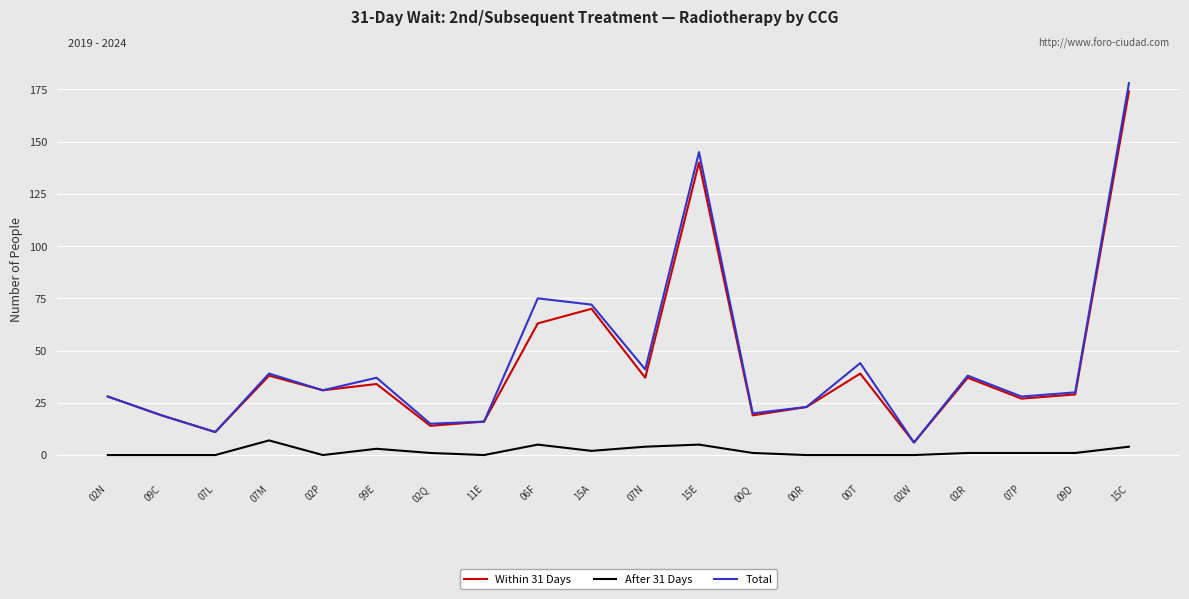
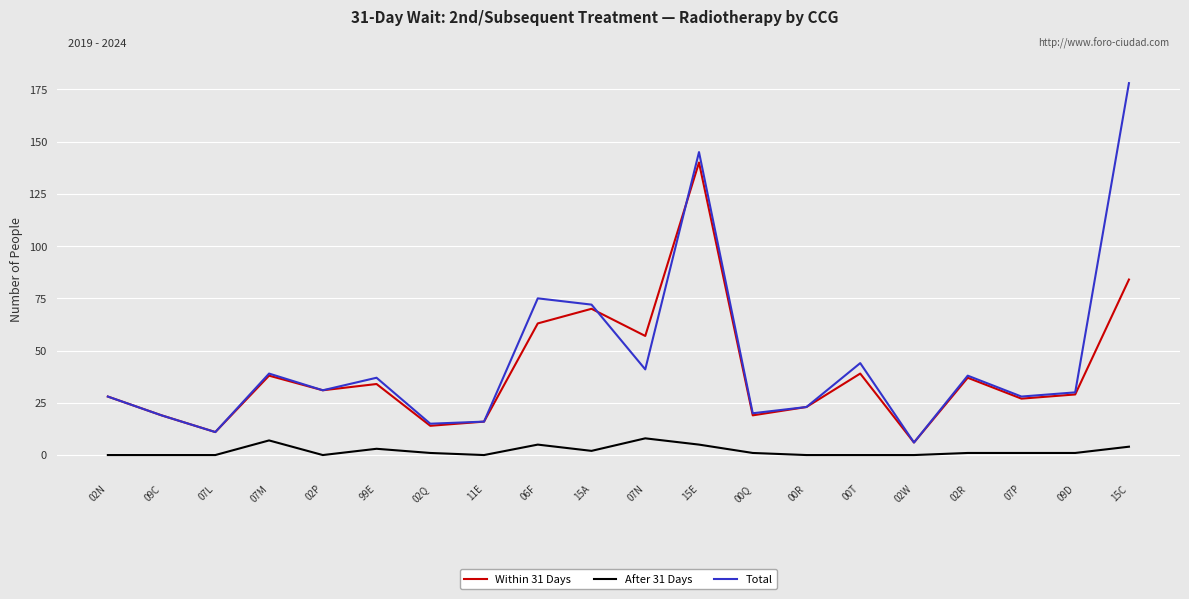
Within 31 Days, 07N: 37 -> 57
After 31 Days, 07N: 4 -> 8
Within 31 Days, 15C: 174 -> 84
